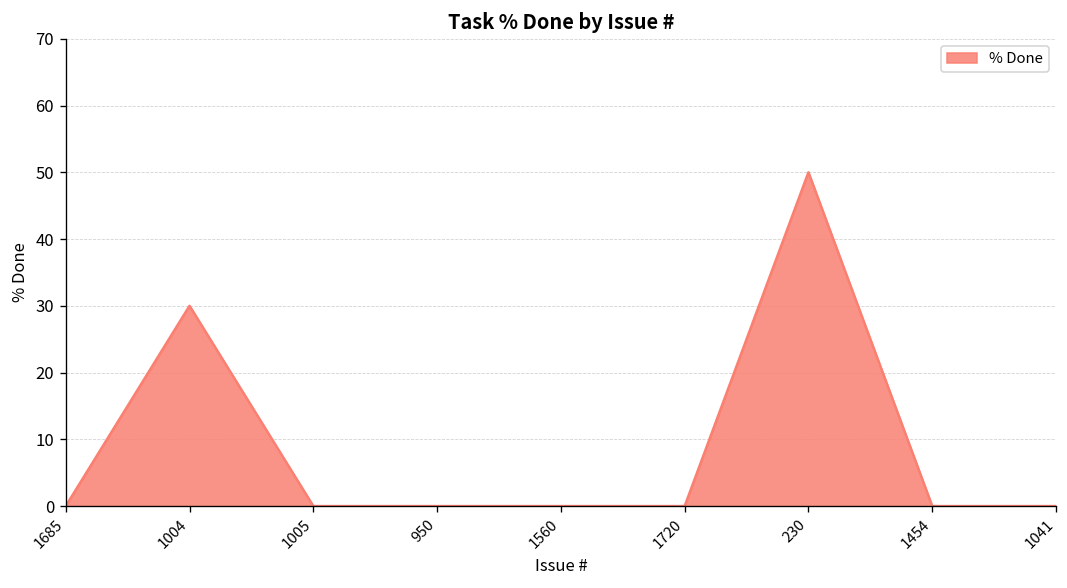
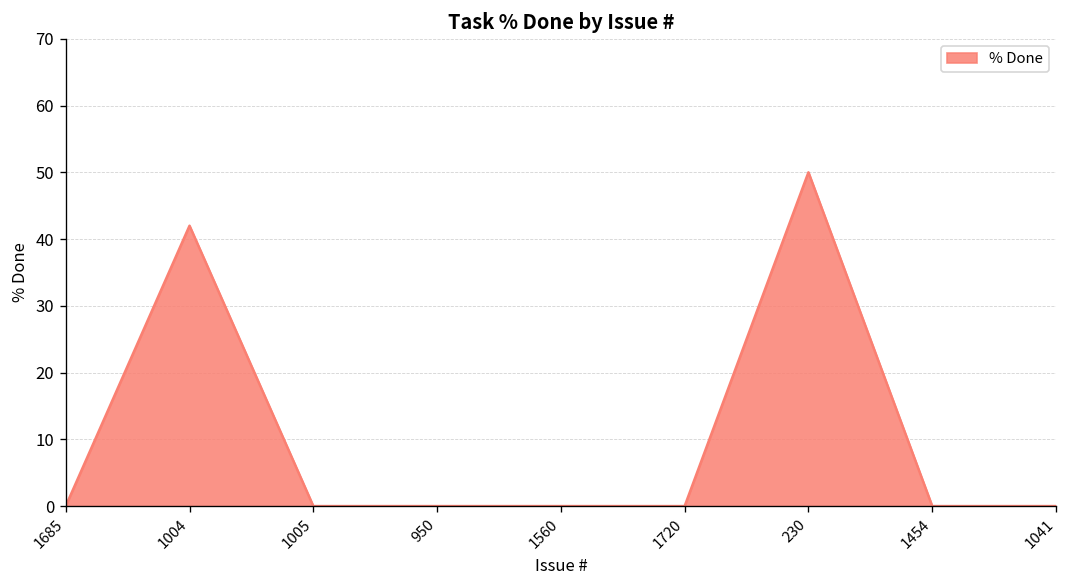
1004: 30 -> 42
